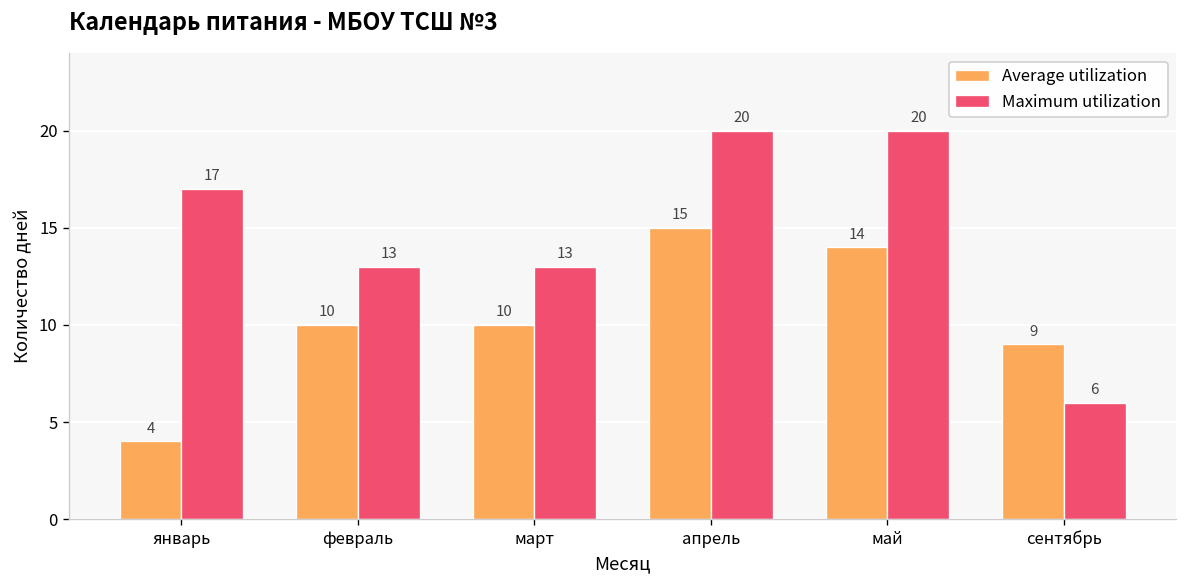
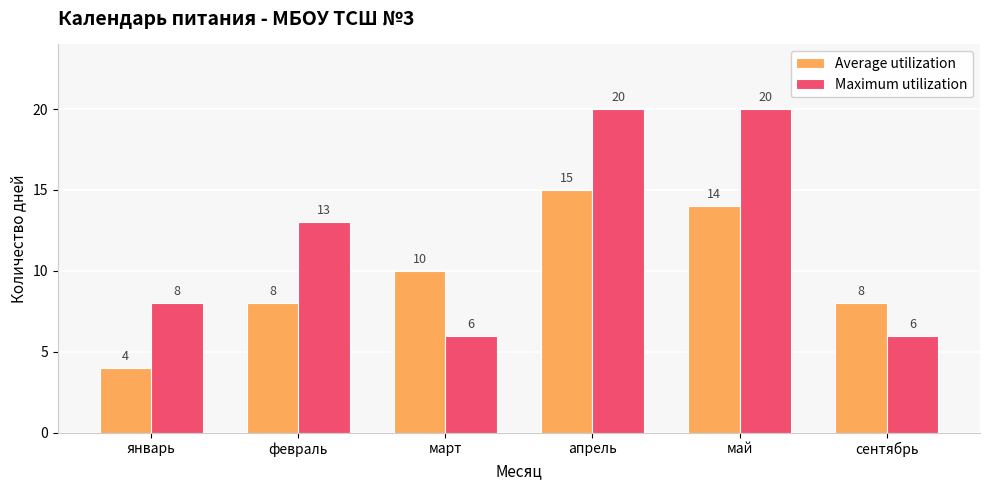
Maximum utilization, январь: 17 -> 8
Average utilization, февраль: 10 -> 8
Maximum utilization, март: 13 -> 6
Average utilization, сентябрь: 9 -> 8
